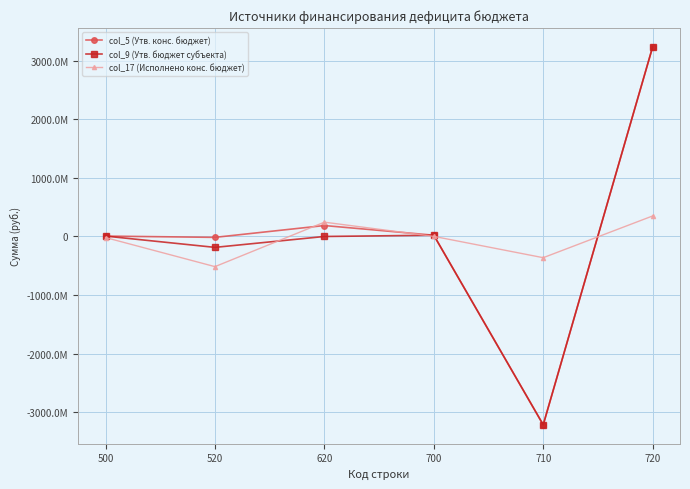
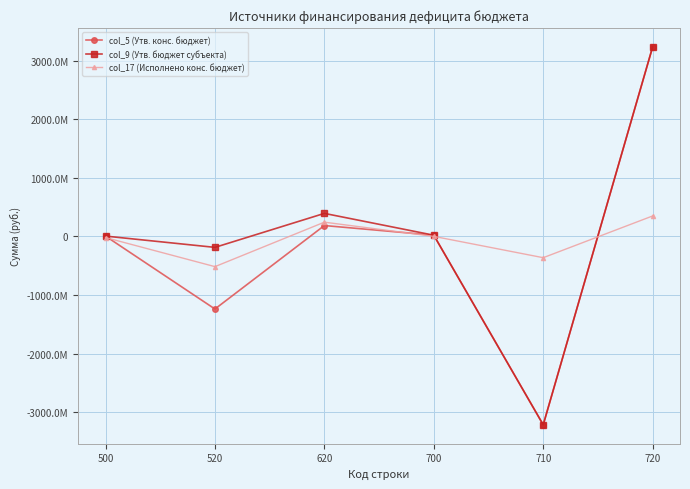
col_5 (Утв. конс. бюджет), 520: 0 -> -1200000000
col_9 (Утв. бюджет субъекта), 620: 0 -> 400000000
